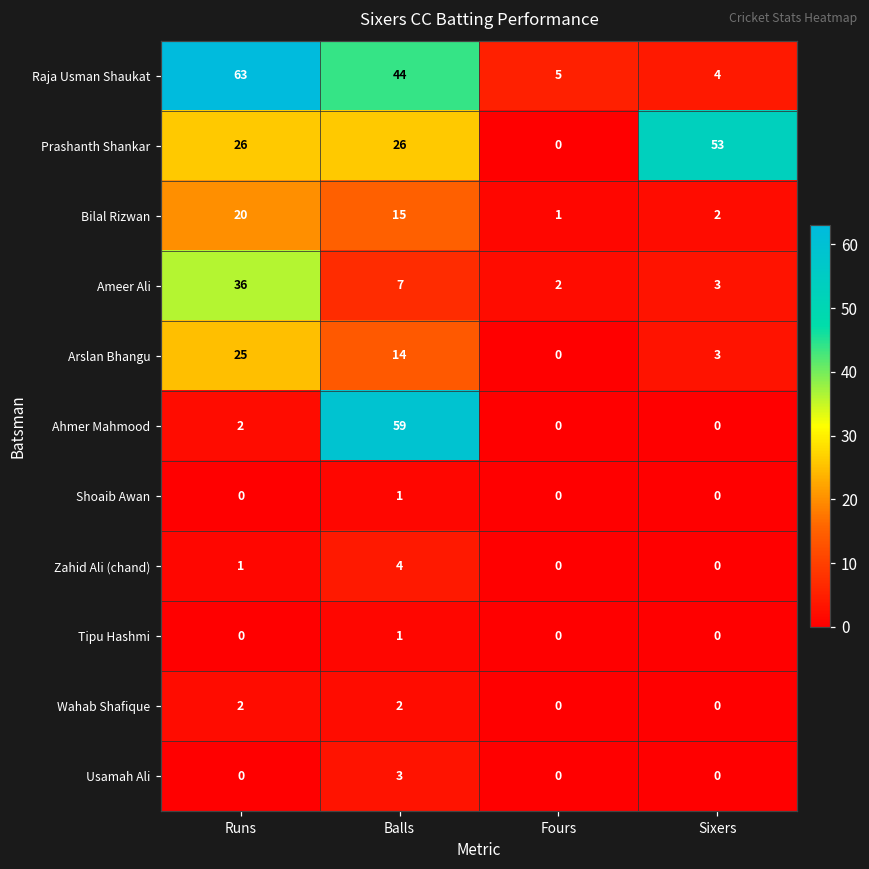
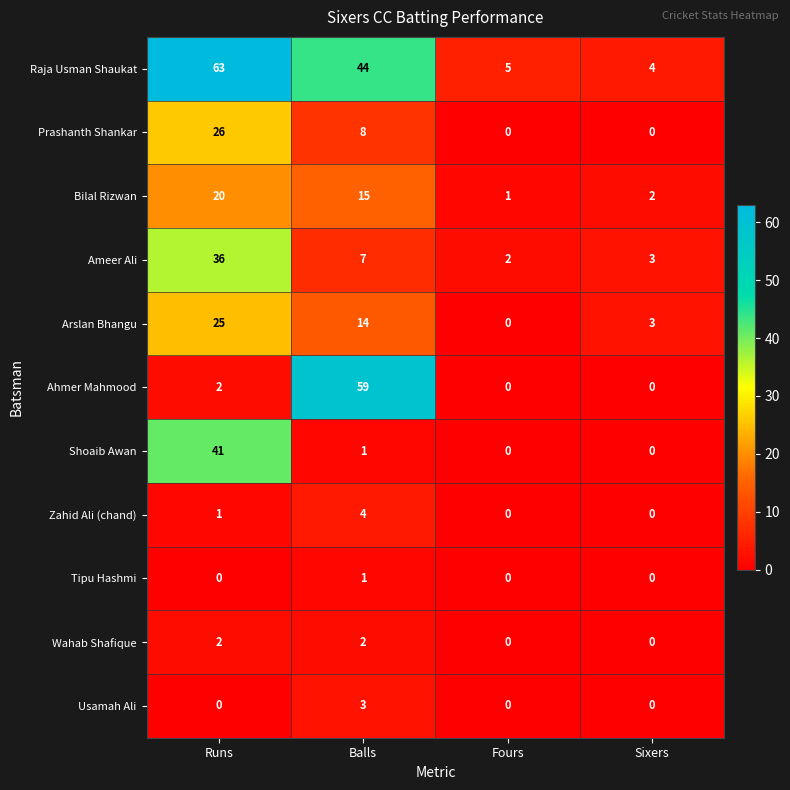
Prashanth Shankar, Balls: 26 -> 8
Prashanth Shankar, Sixers: 53 -> 0
Shoaib Awan, Runs: 0 -> 41
